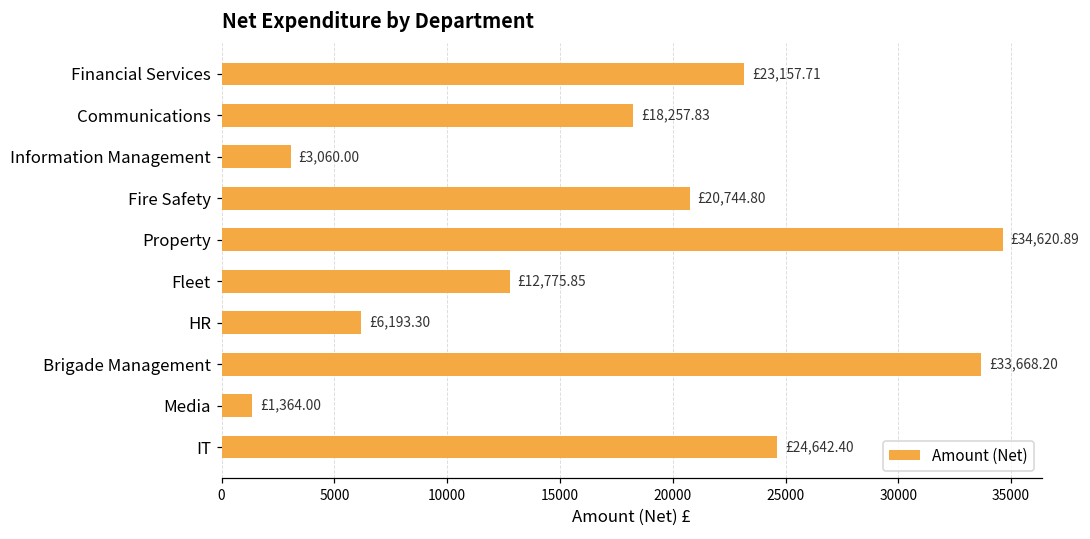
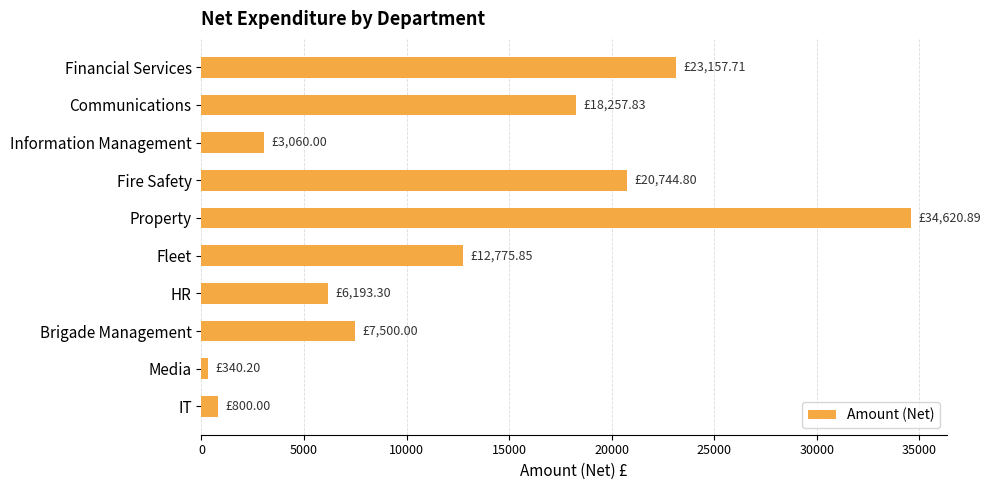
Brigade Management: £33,668.20 -> £7,500.00
Media: £1,364.00 -> £340.20
IT: £24,642.40 -> £800.00
